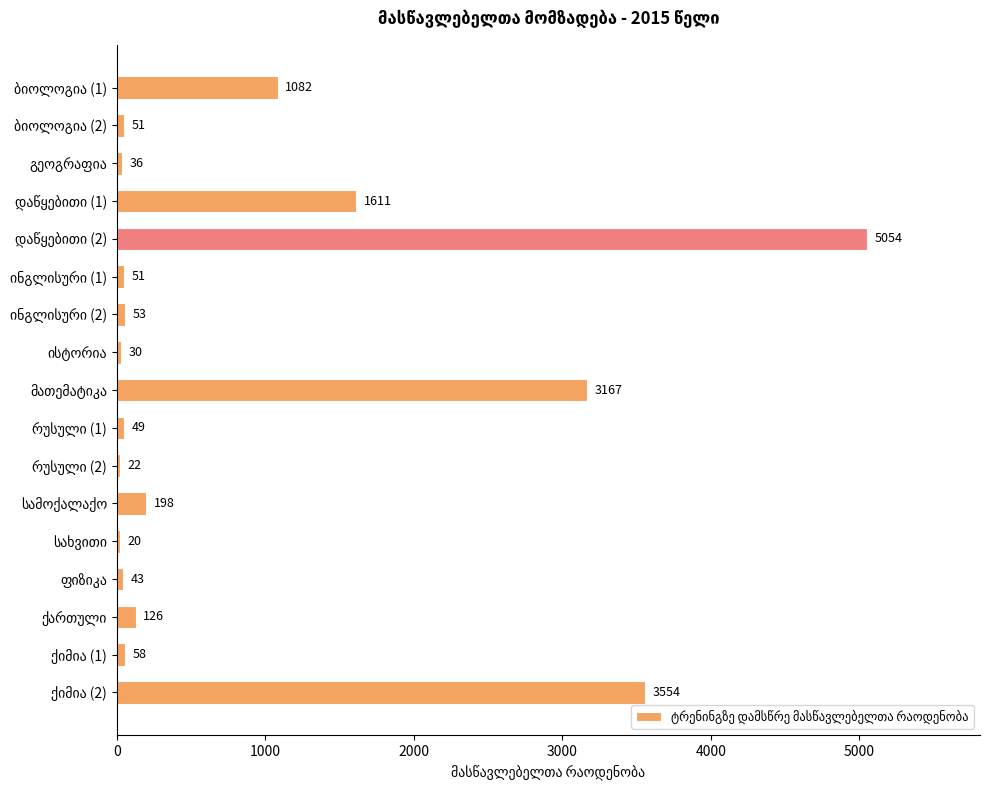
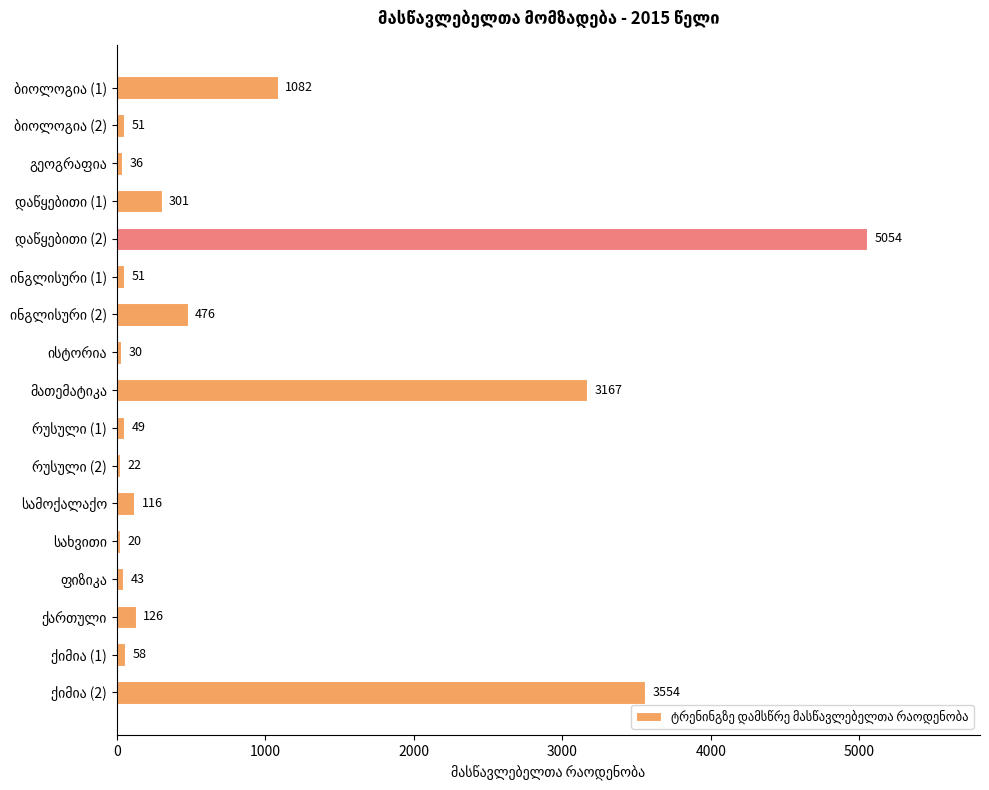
დაწყებითი (1): 1611 -> 301
ინგლისური (2): 53 -> 476
სამოქალაქო: 198 -> 116
